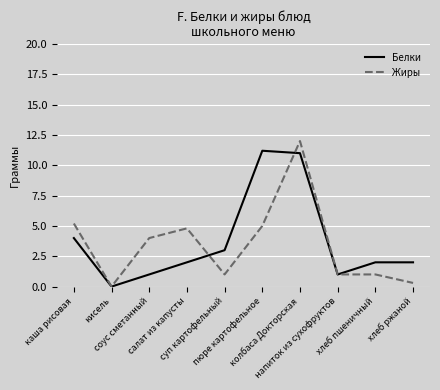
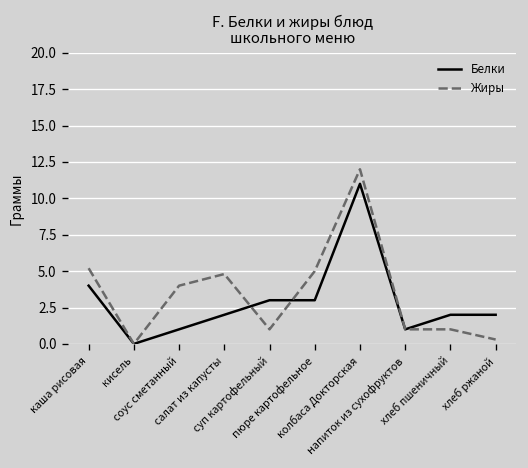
Белки, пюре картофельное: 11.2 -> 3.0
